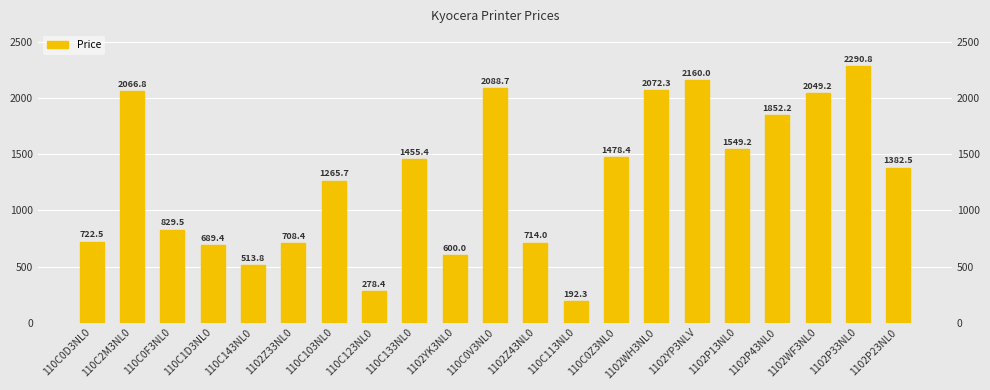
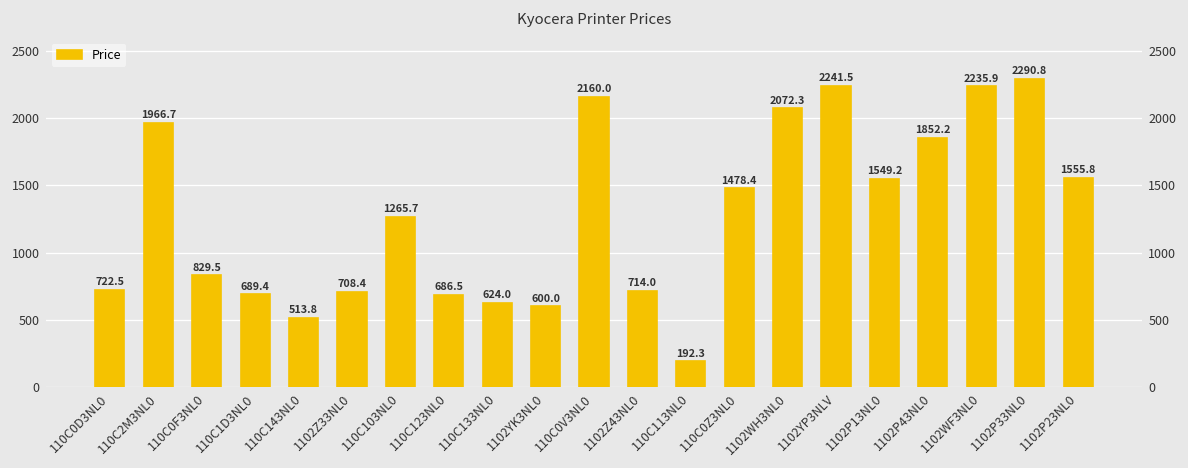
110C2M3NL0: 2066.8 -> 1966.7
110C123NL0: 278.4 -> 686.5
110C133NL0: 1455.4 -> 624.0
110C0V3NL0: 2088.7 -> 2160.0
1102YP3NLV: 2160.0 -> 2241.5
1102WF3NL0: 2049.2 -> 2235.9
1102P23NL0: 1382.5 -> 1555.8
